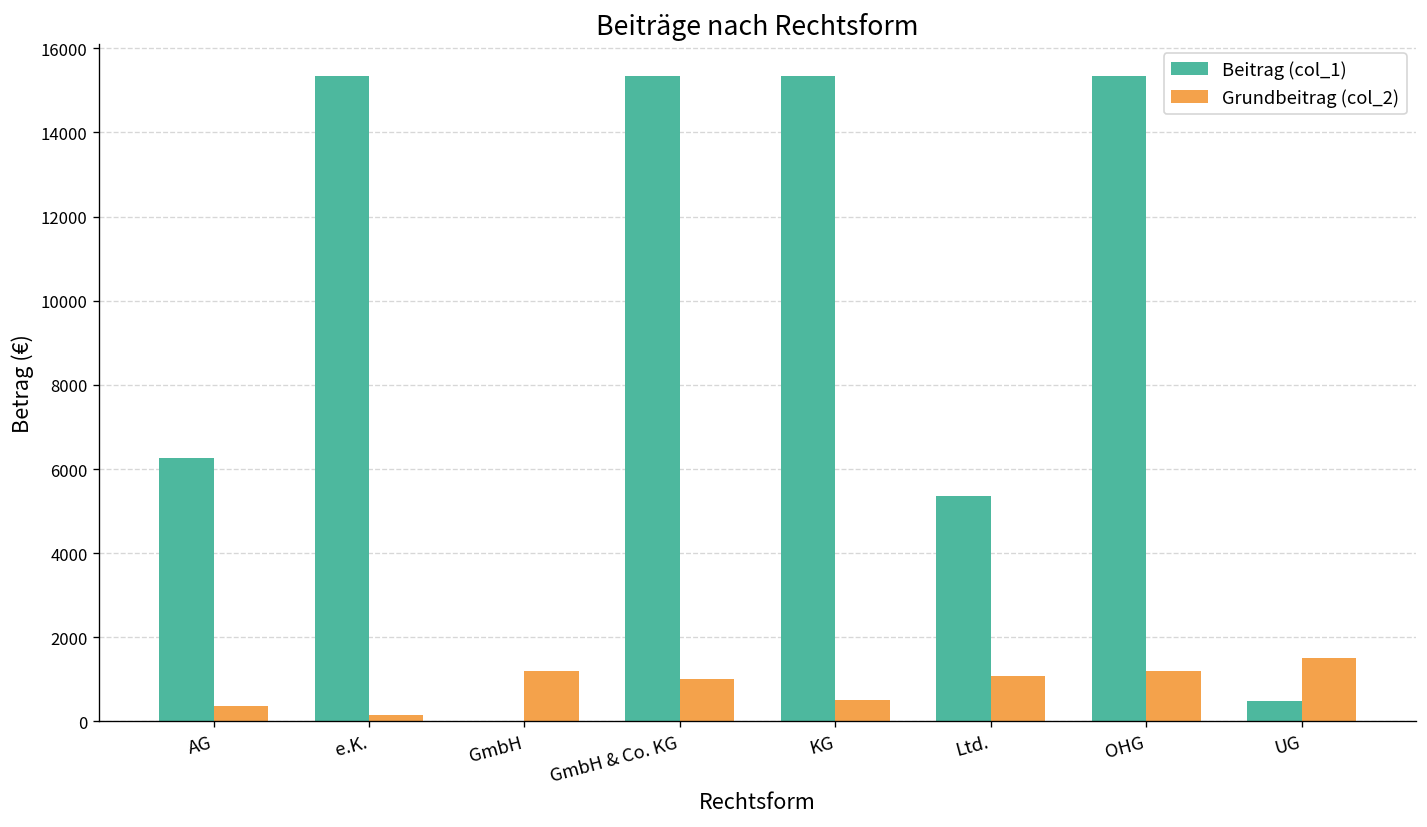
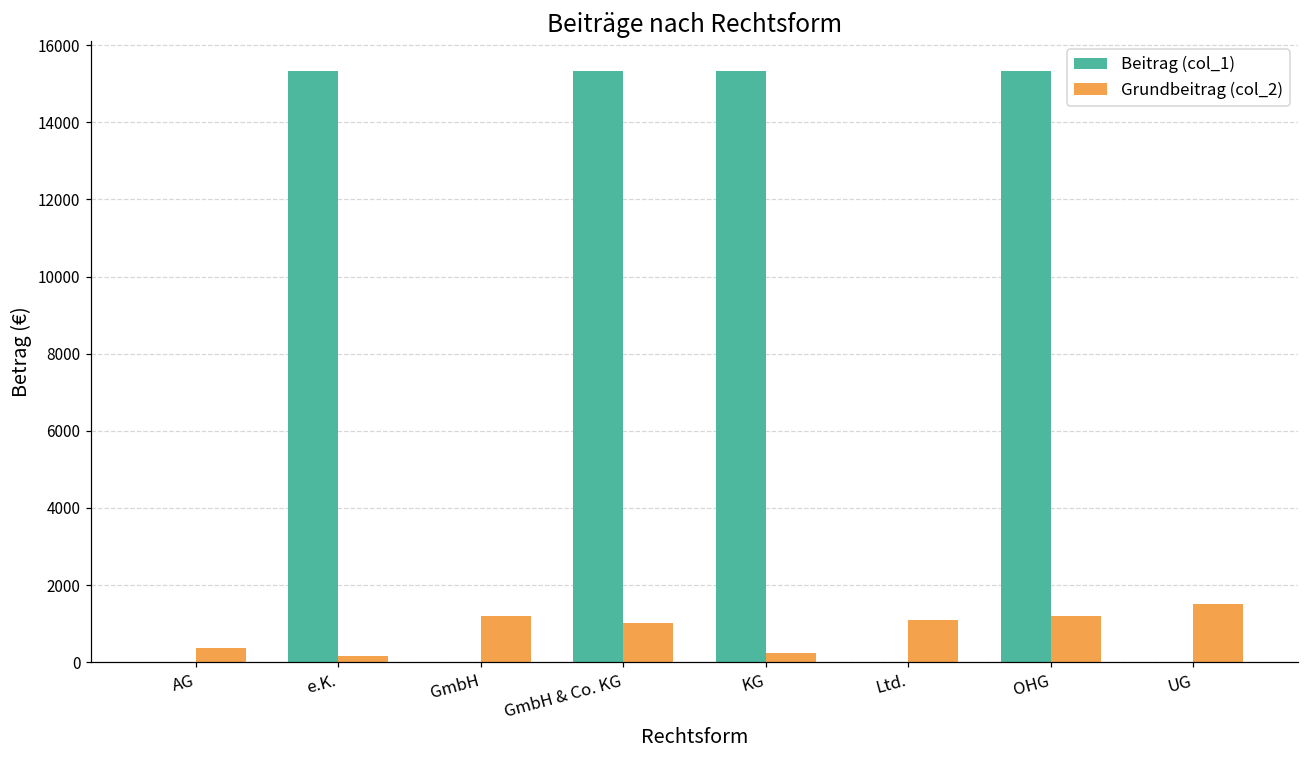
Beitrag (col_1), AG: 6300 -> 0
Grundbeitrag (col_2), KG: 500 -> 200
Beitrag (col_1), Ltd.: 5400 -> 0
Beitrag (col_1), UG: 500 -> 0
